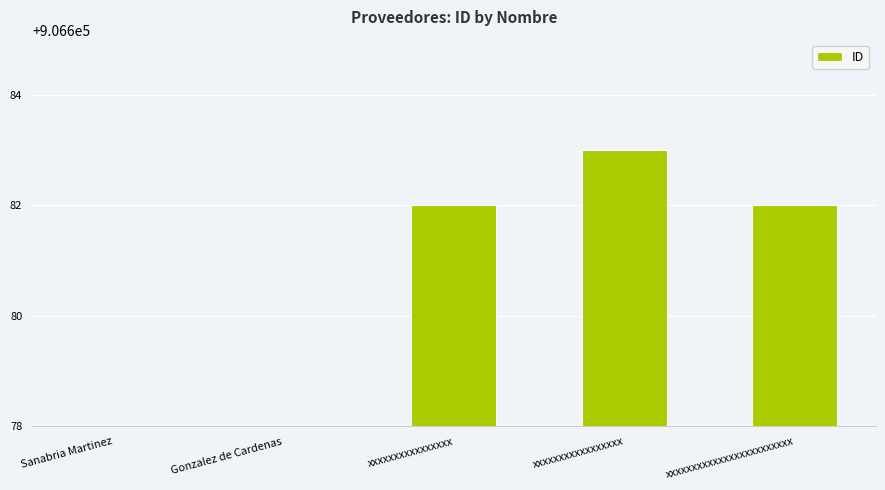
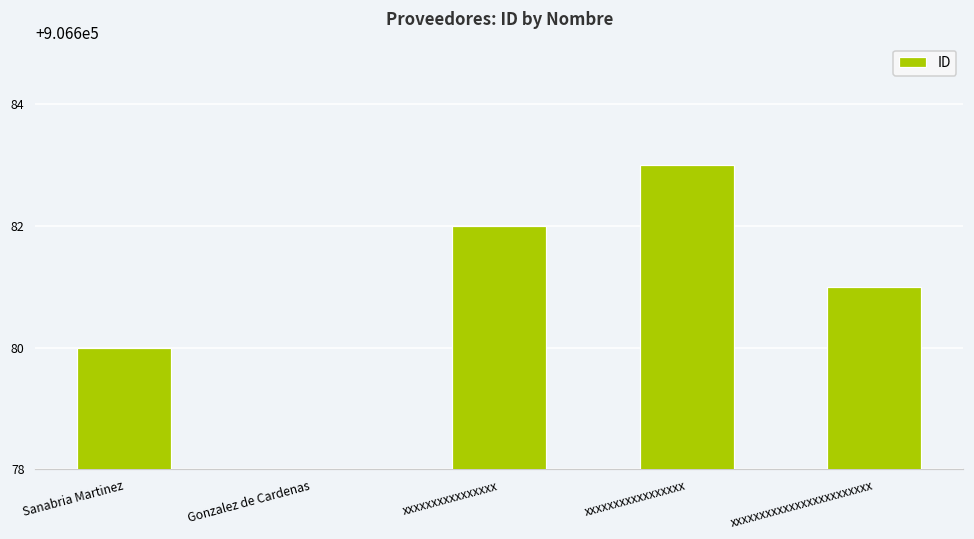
Sanabria Martinez: 906678 -> 906680
xxxxxxxxxxxxxxxxxxxxxxxx: 906682 -> 906681
